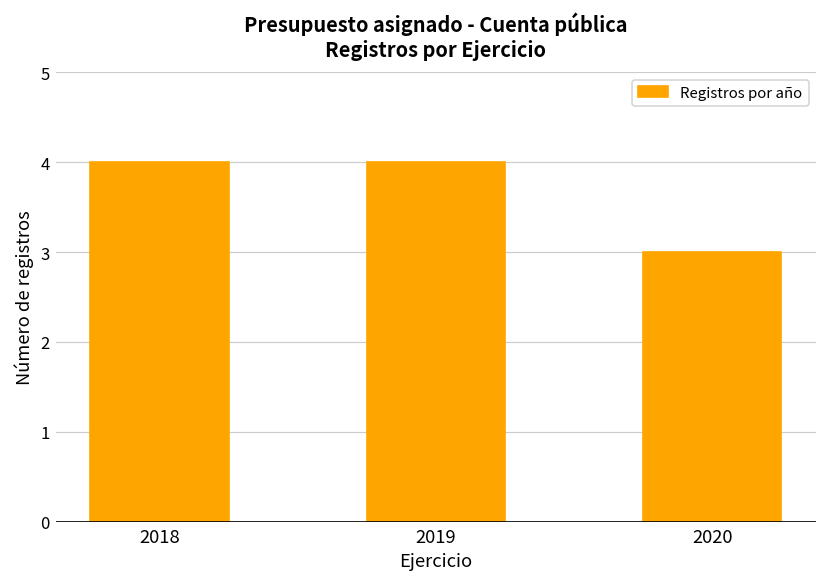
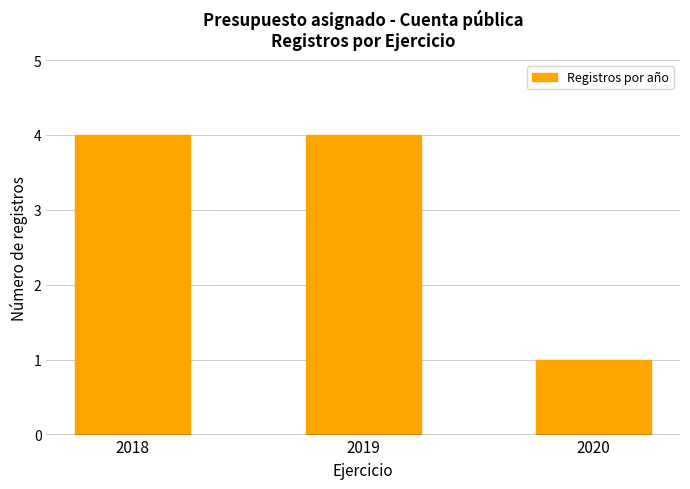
2020: 3 -> 1
